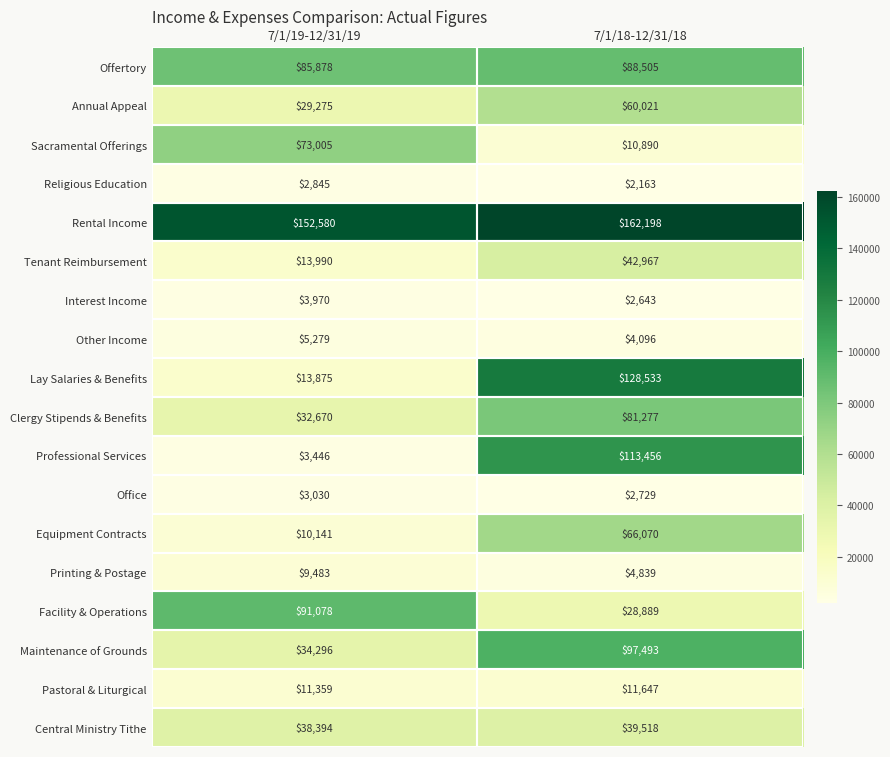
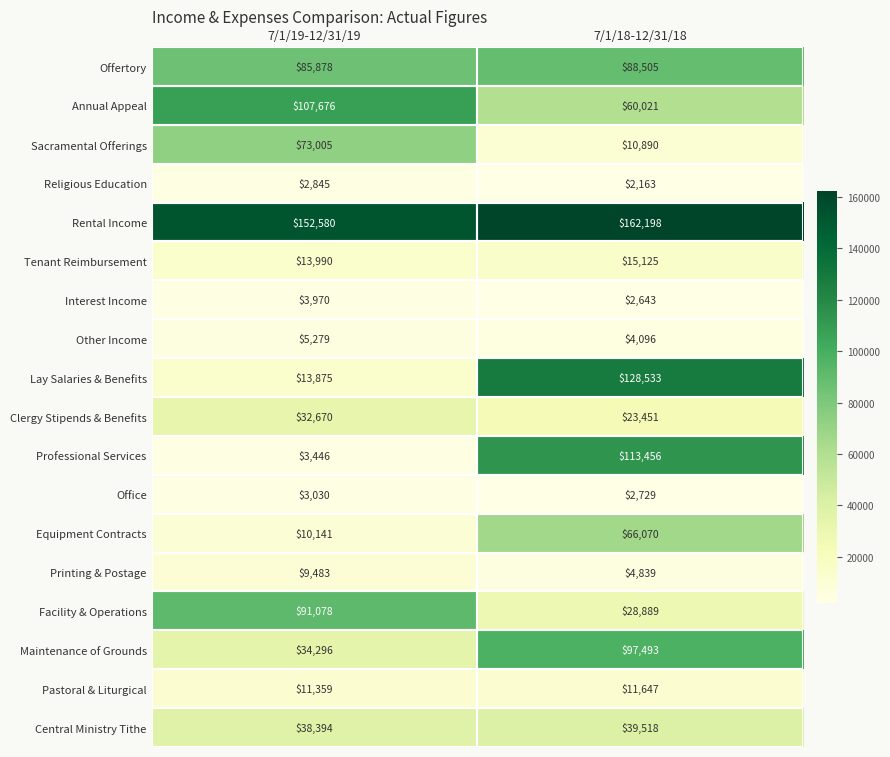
Annual Appeal, 7/1/19-12/31/19: $29,275 -> $107,676
Tenant Reimbursement, 7/1/18-12/31/18: $42,967 -> $15,125
Clergy Stipends & Benefits, 7/1/18-12/31/18: $81,277 -> $23,451
